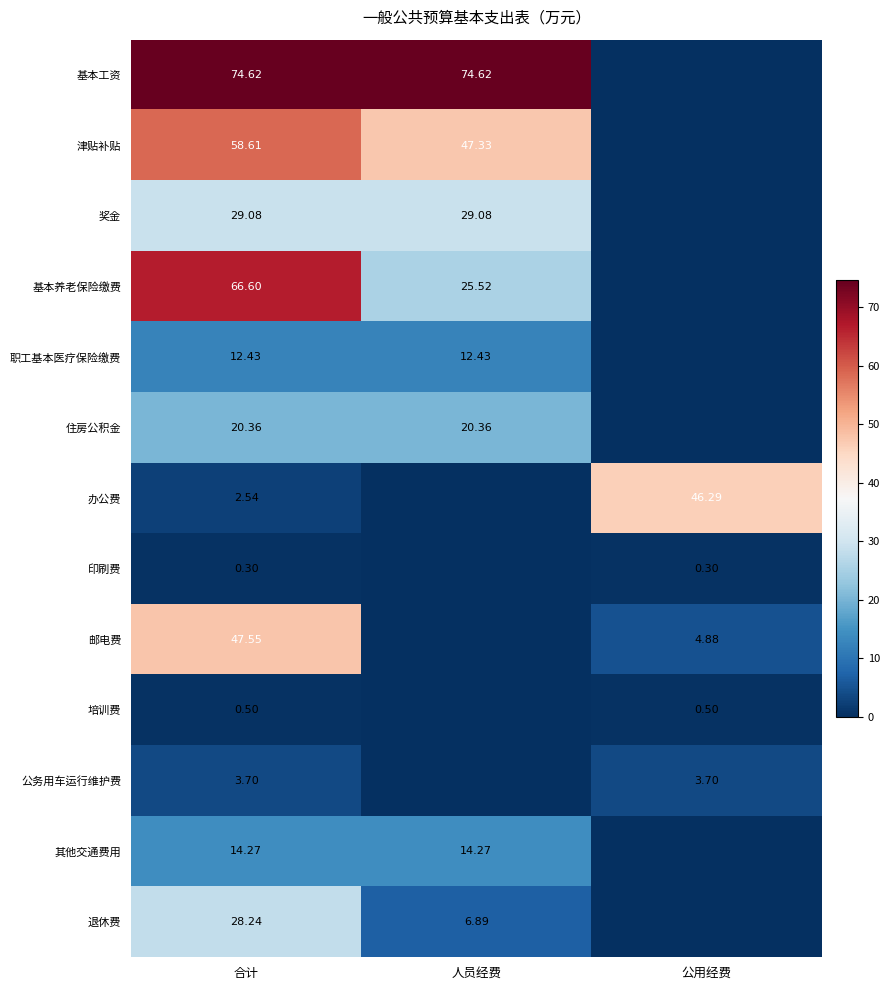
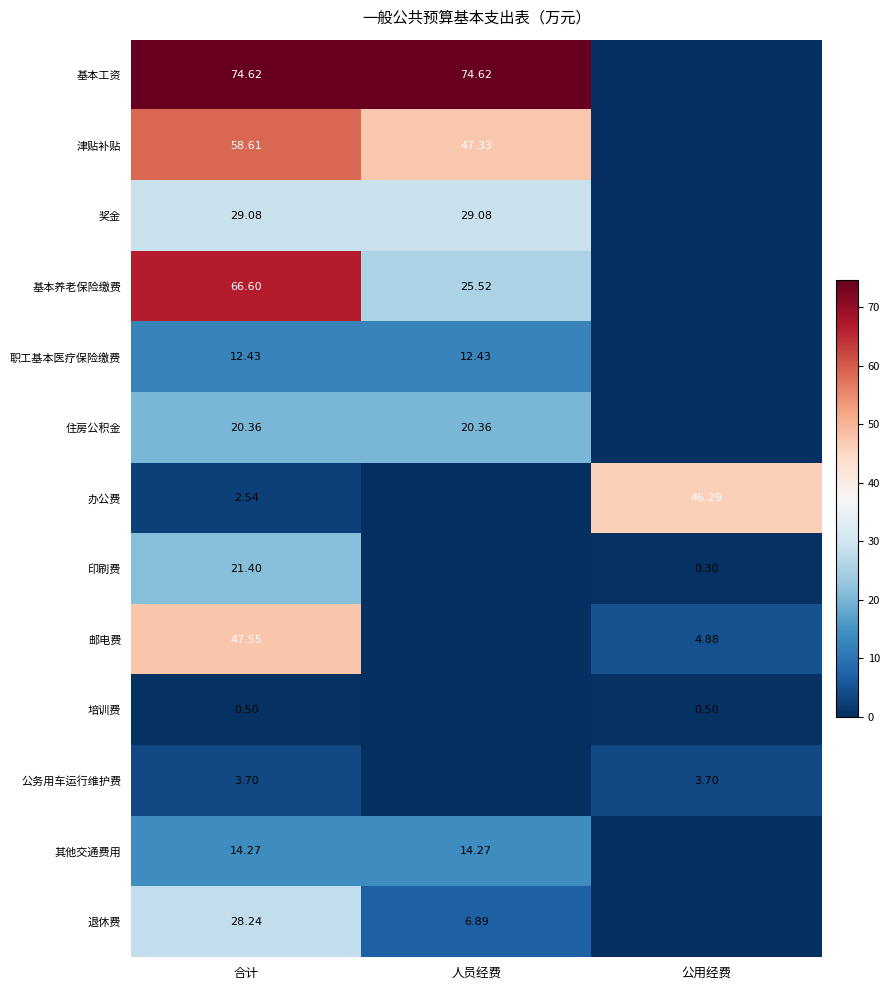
印刷费, 合计: 0.30 -> 21.40
